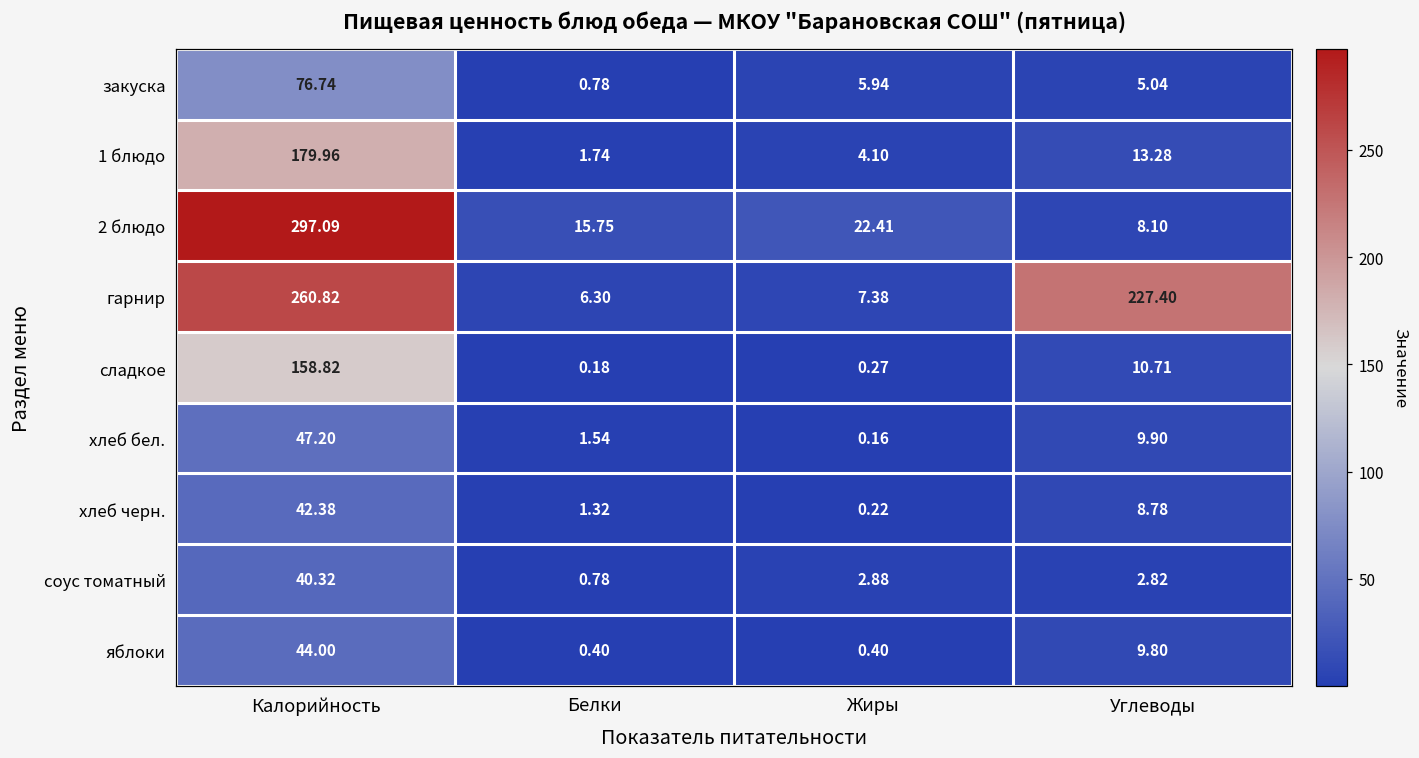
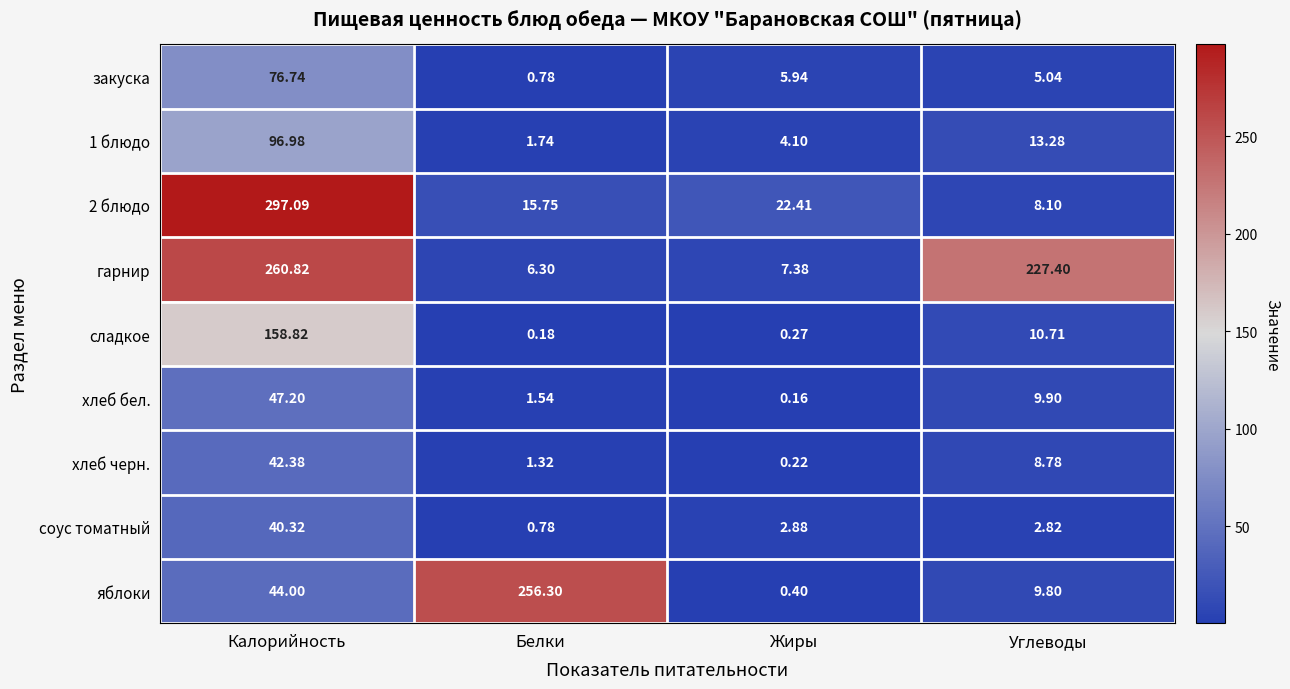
1 блюдо, Калорийность: 179.96 -> 96.98
яблоки, Белки: 0.40 -> 256.30
